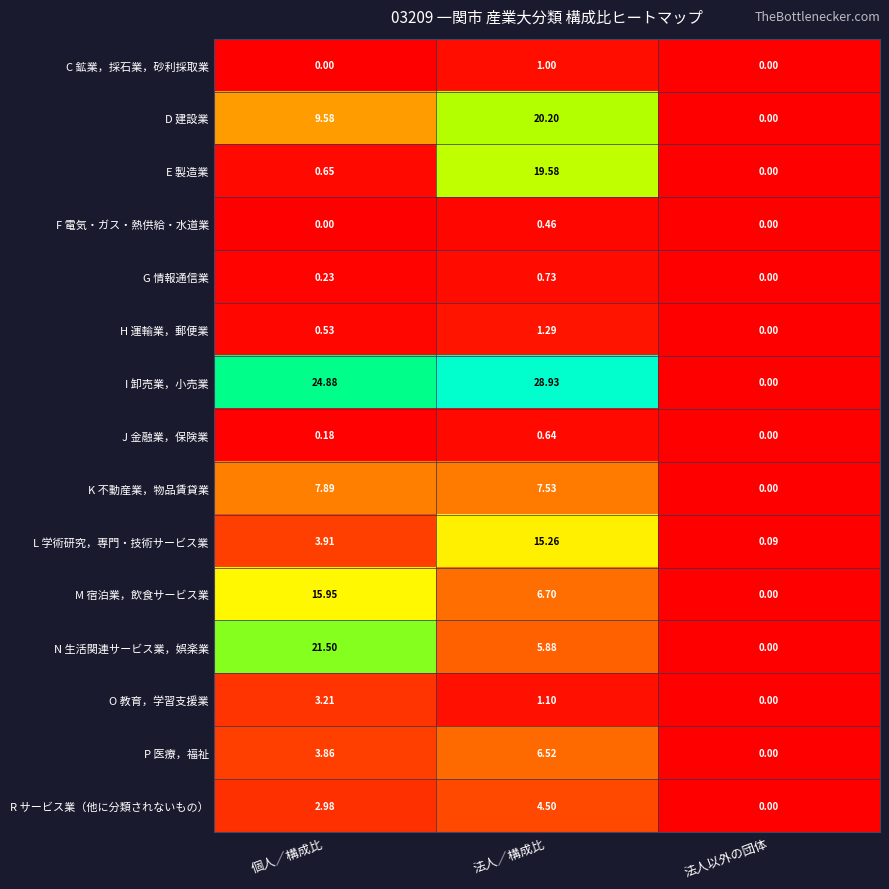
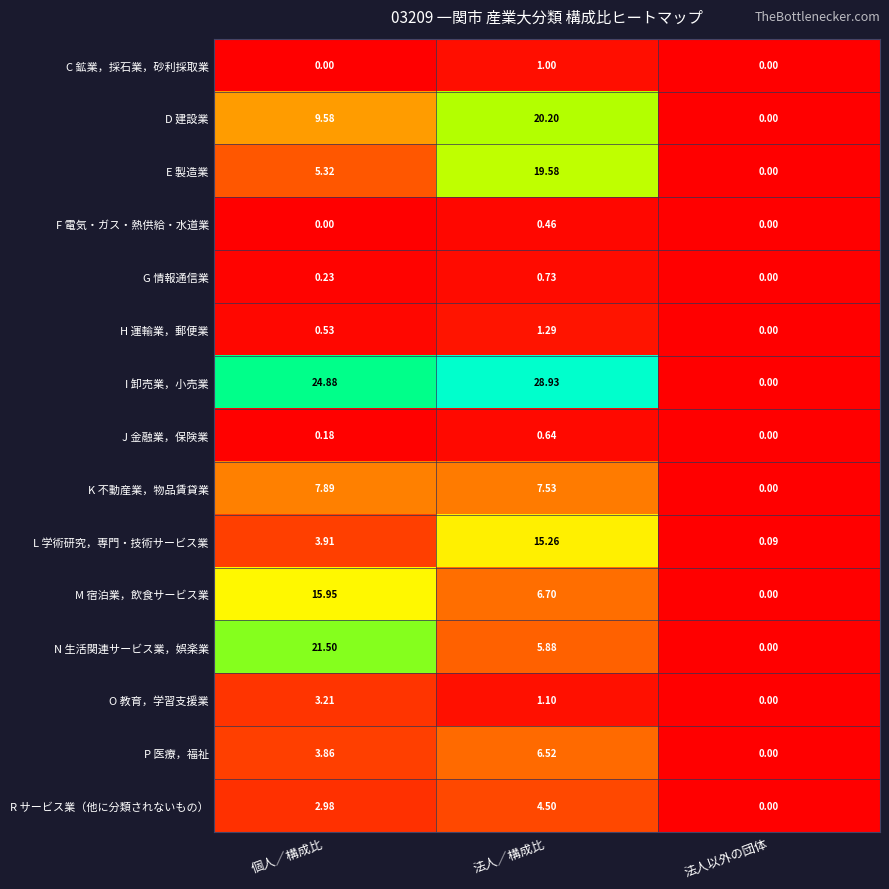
E 製造業, 個人／構成比: 0.65 -> 5.32
